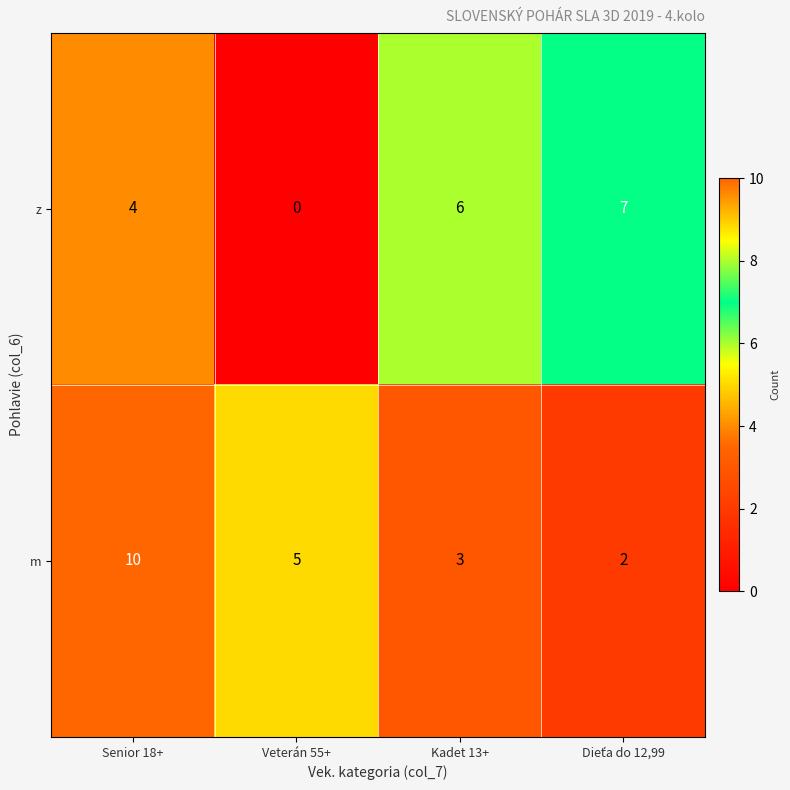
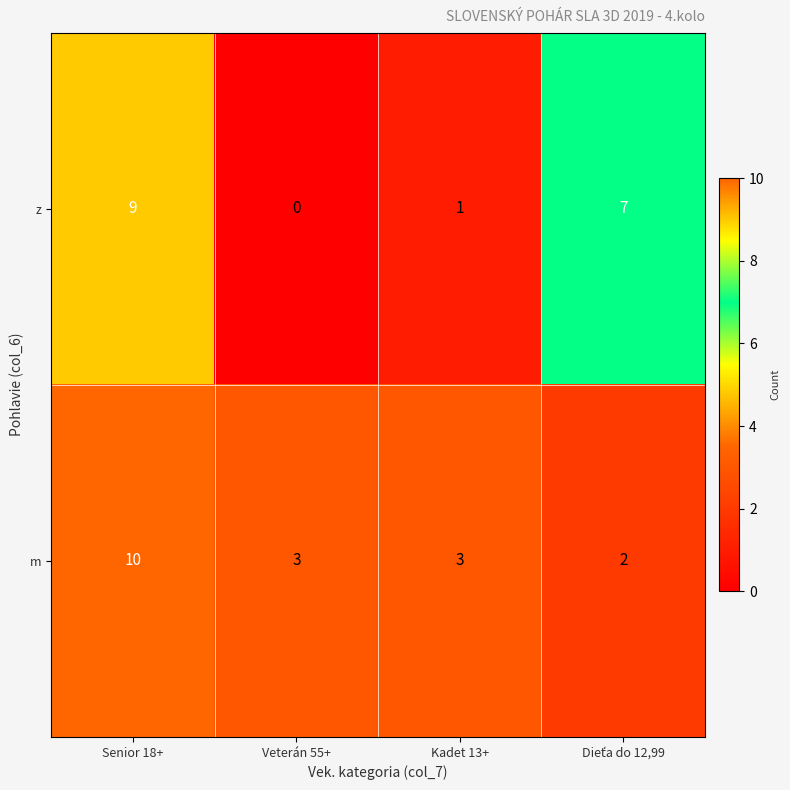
z, Senior 18+: 4 -> 9
z, Kadet 13+: 6 -> 1
m, Veterán 55+: 5 -> 3
